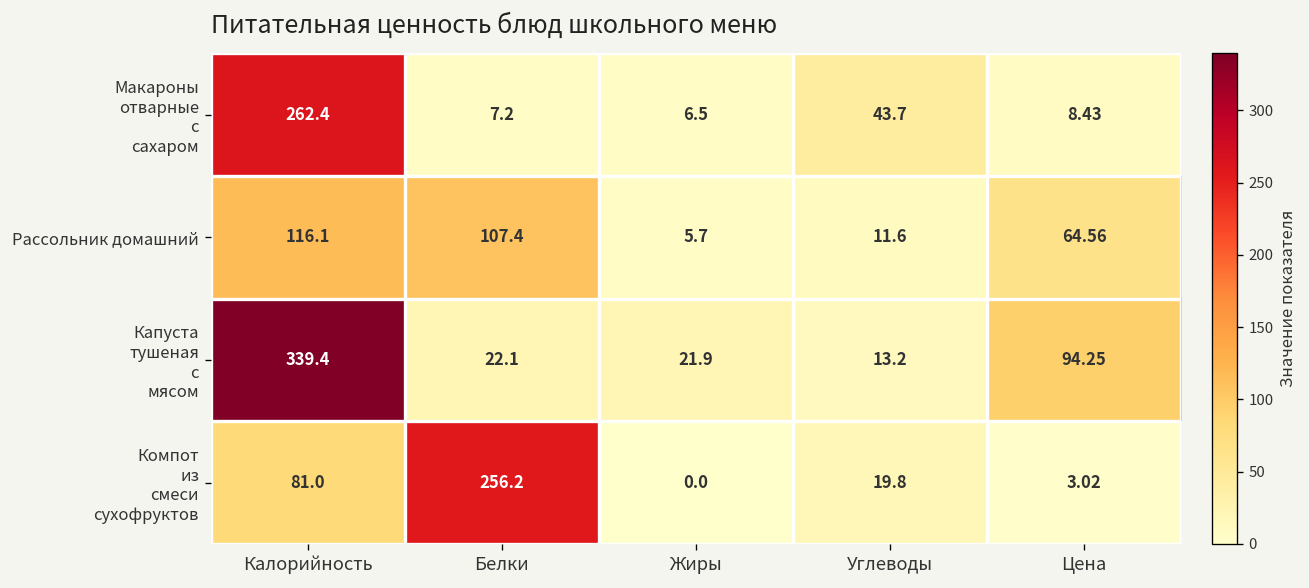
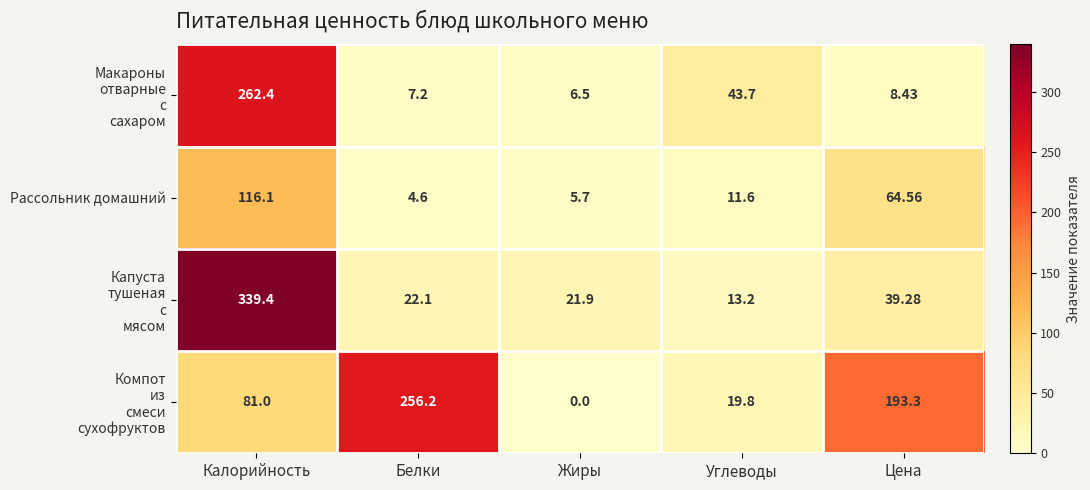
Рассольник домашний, Белки: 107.4 -> 4.6
Капуста тушеная с мясом, Цена: 94.25 -> 39.28
Компот из смеси сухофруктов, Цена: 3.02 -> 193.3
